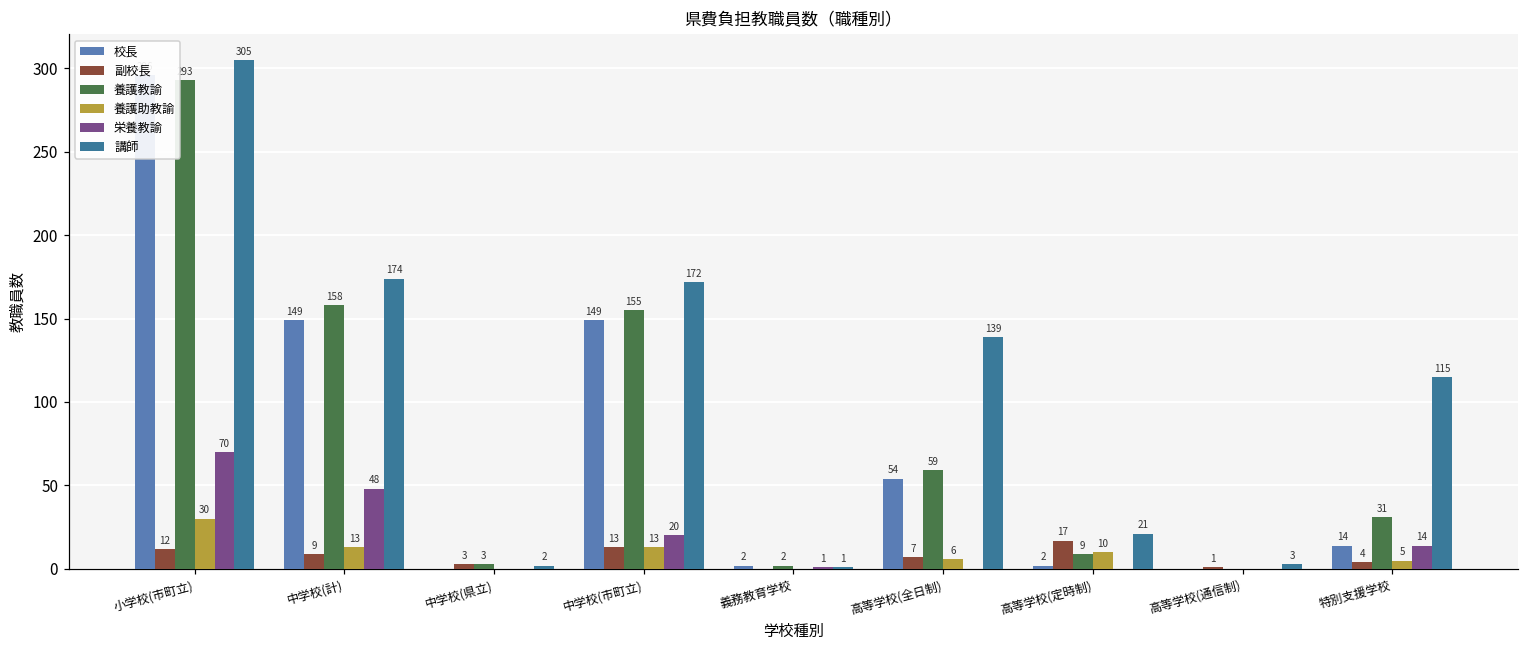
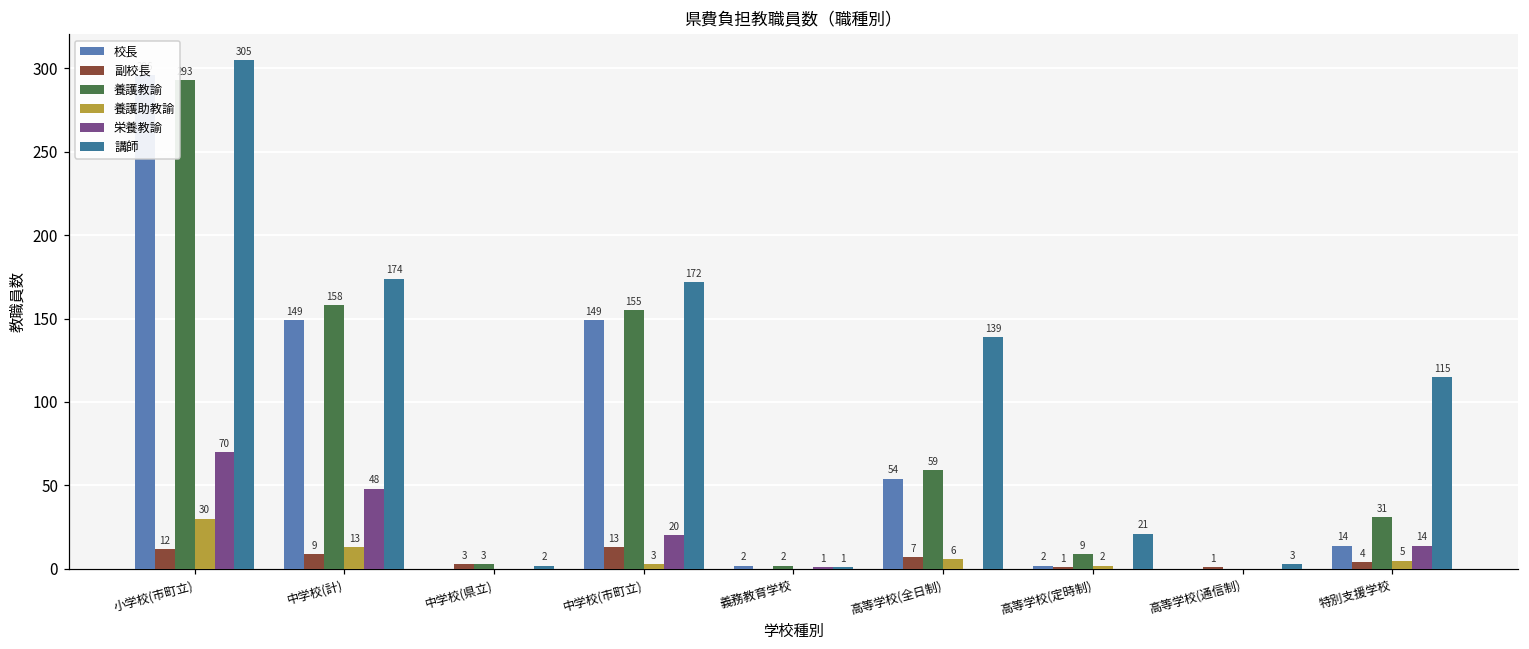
養護助教諭, 中学校(市町立): 13 -> 3
副校長, 高等学校(定時制): 17 -> 1
養護助教諭, 高等学校(定時制): 10 -> 2
